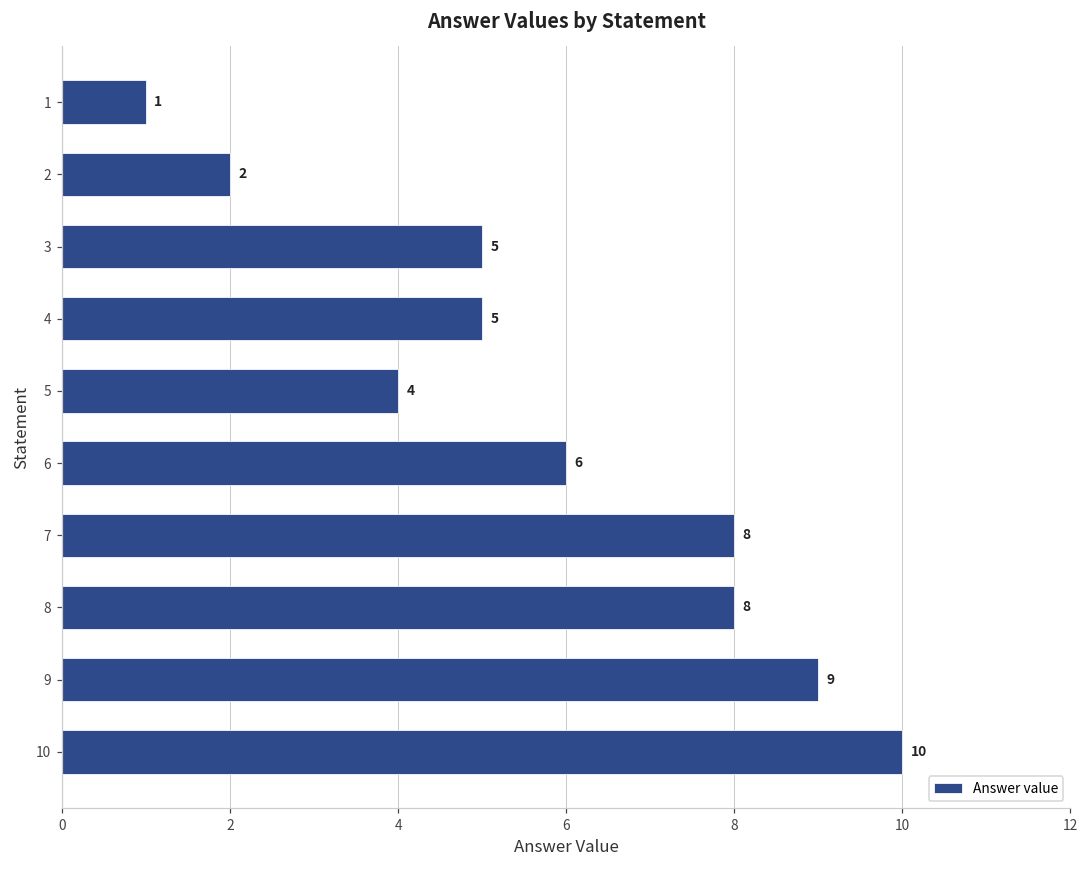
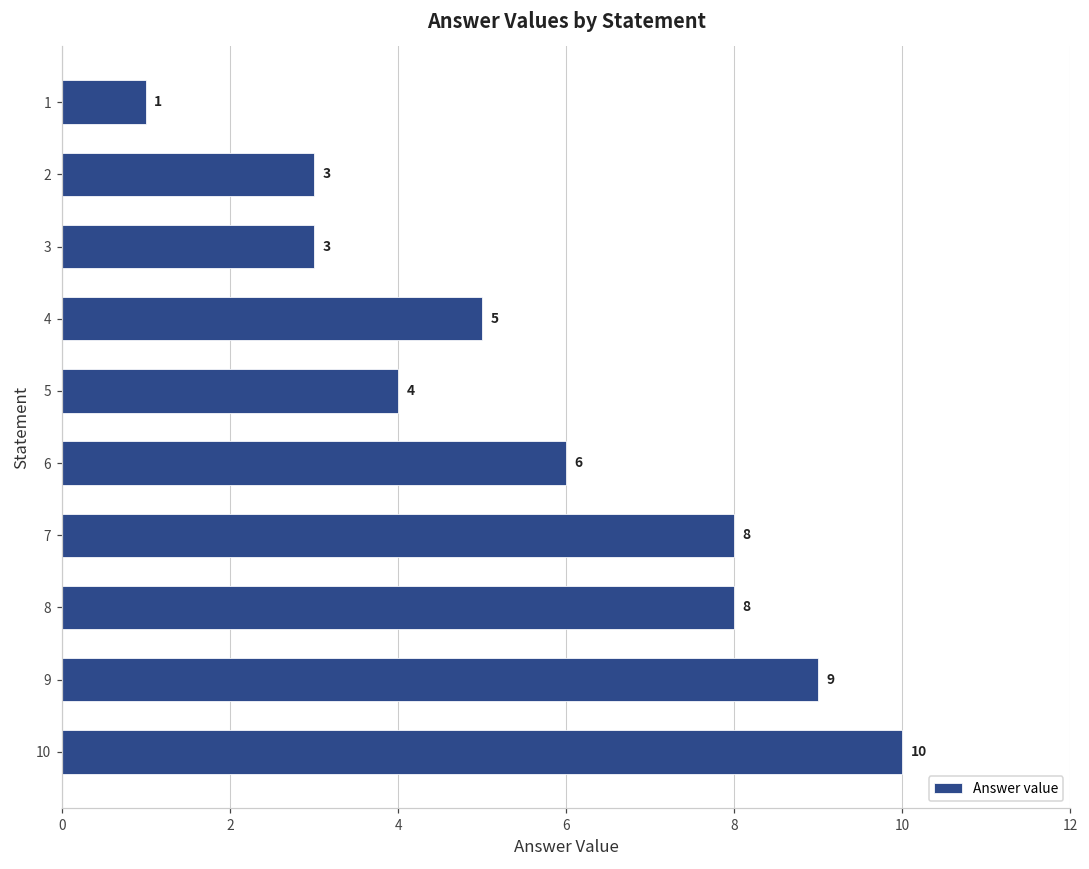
2: 2 -> 3
3: 5 -> 3
